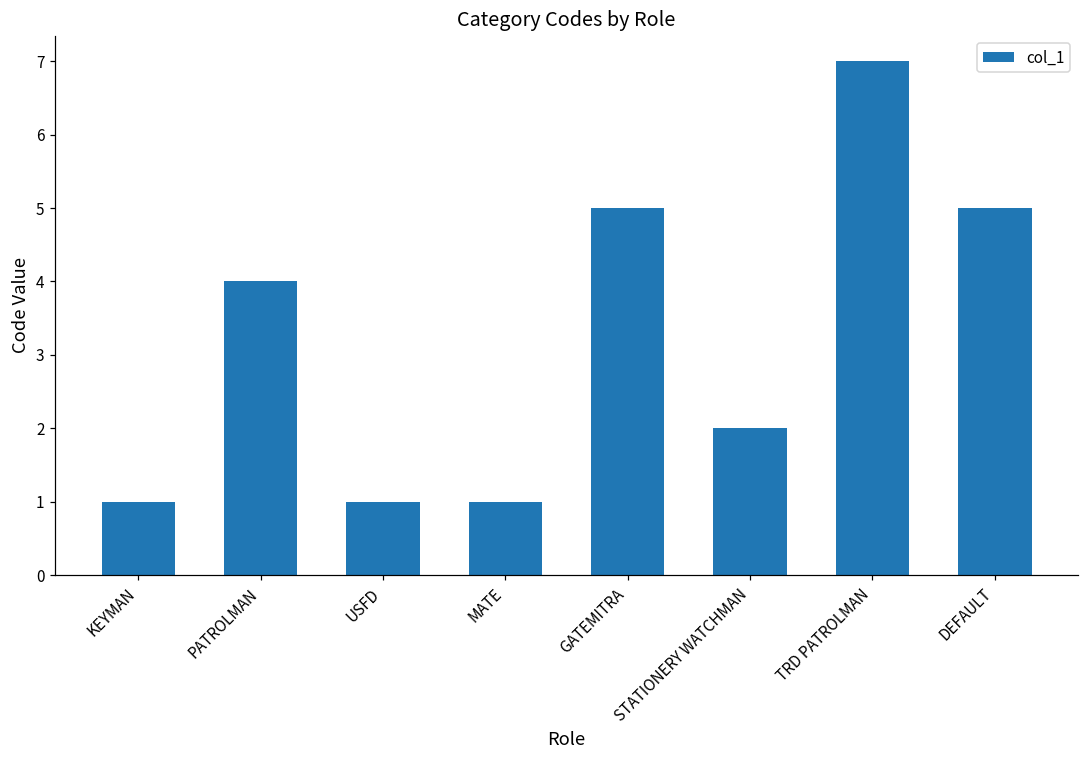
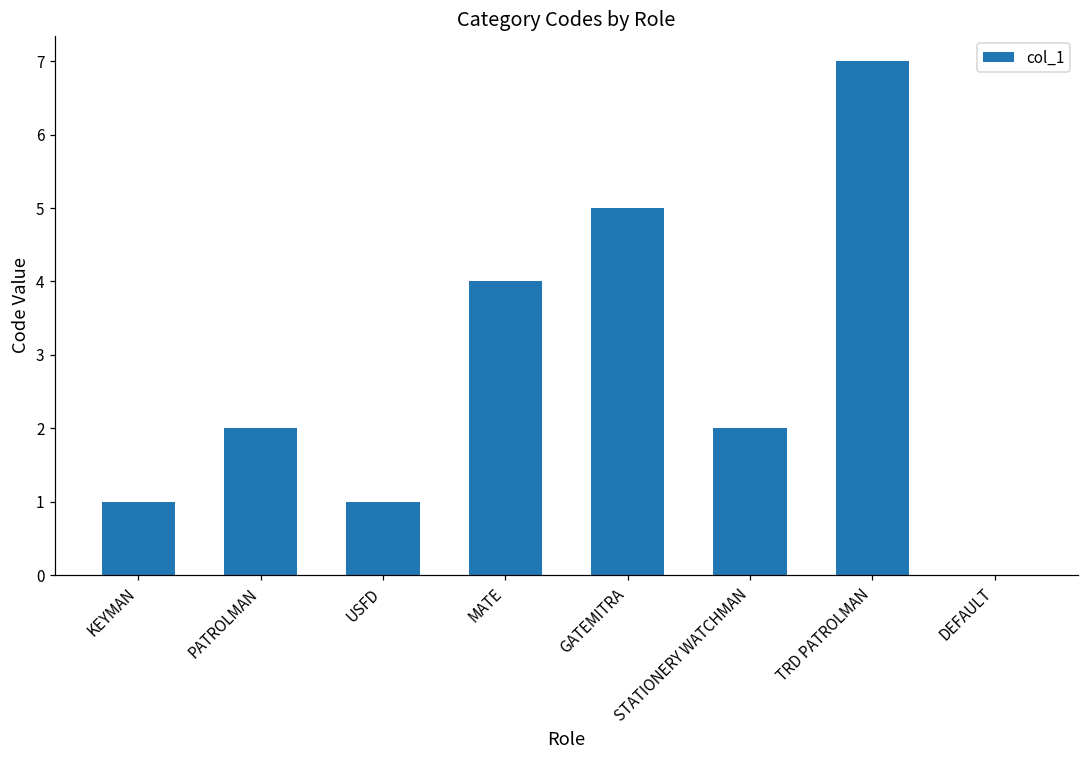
PATROLMAN: 4 -> 2
MATE: 1 -> 4
DEFAULT: 5 -> 0
